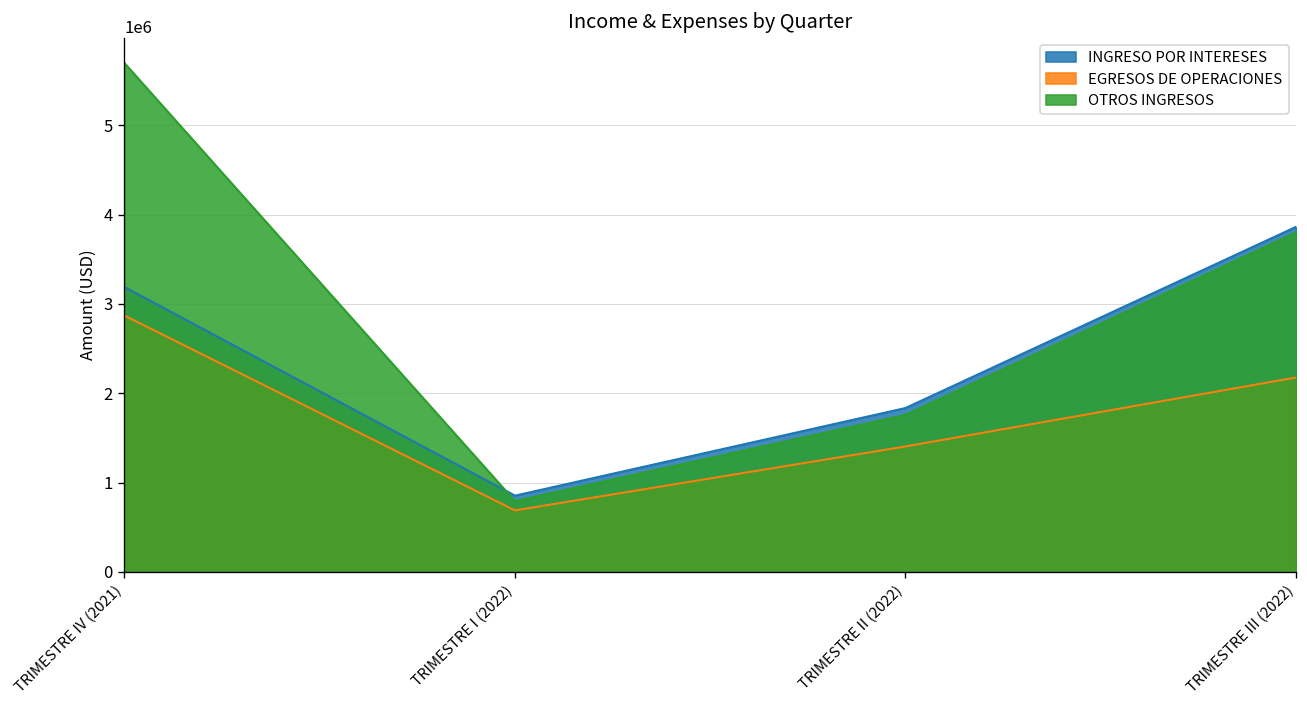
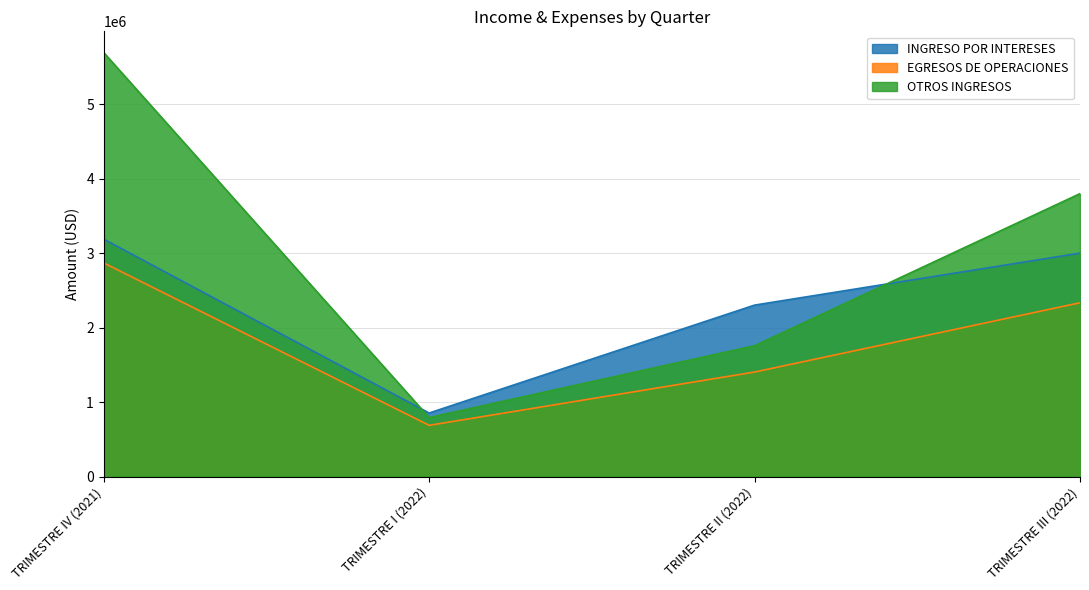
INGRESO POR INTERESES, TRIMESTRE II (2022): 1800000 -> 2300000
INGRESO POR INTERESES, TRIMESTRE III (2022): 3900000 -> 3000000
EGRESOS DE OPERACIONES, TRIMESTRE III (2022): 2200000 -> 2300000
